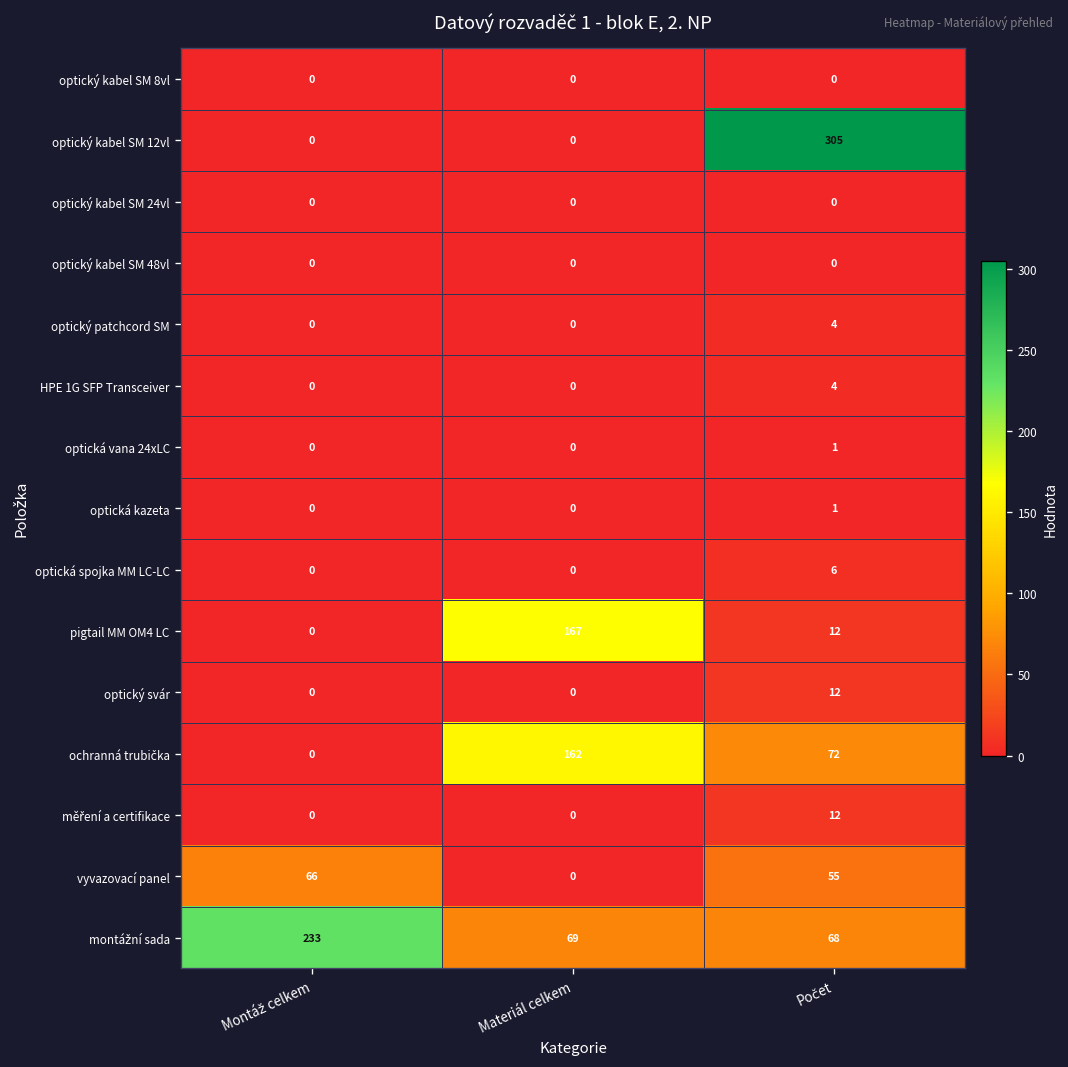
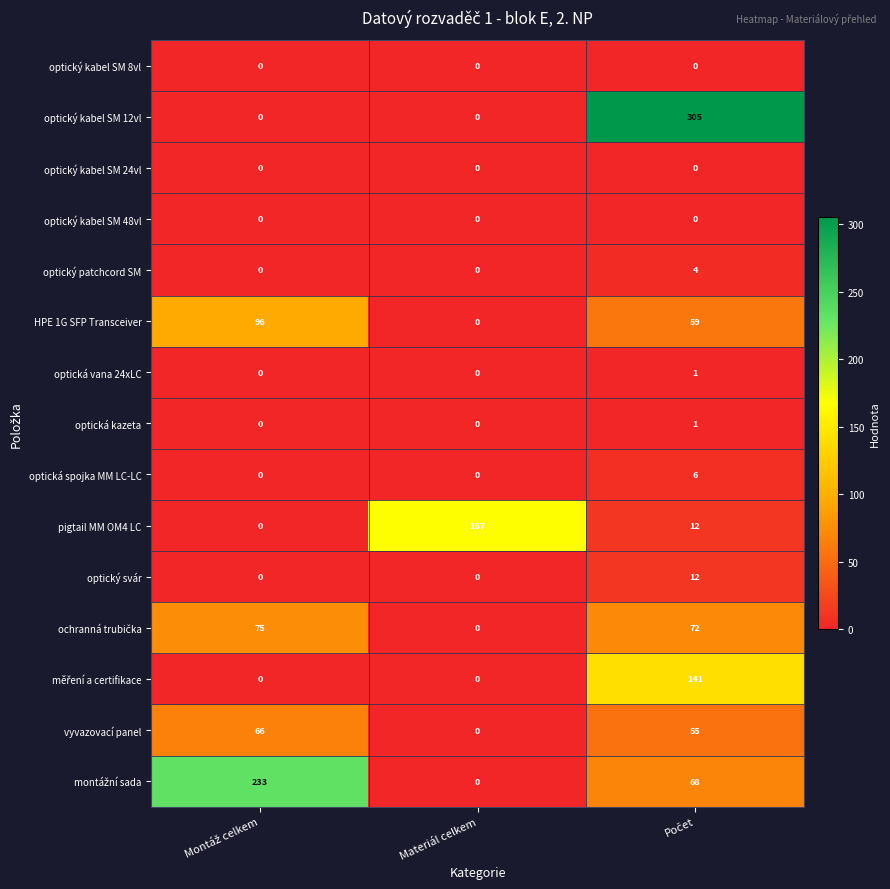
HPE 1G SFP Transceiver, Montáž celkem: 0 -> 96
HPE 1G SFP Transceiver, Počet: 4 -> 59
ochranná trubička, Montáž celkem: 0 -> 75
ochranná trubička, Materiál celkem: 162 -> 0
měření a certifikace, Počet: 12 -> 141
montážní sada, Materiál celkem: 69 -> 0
